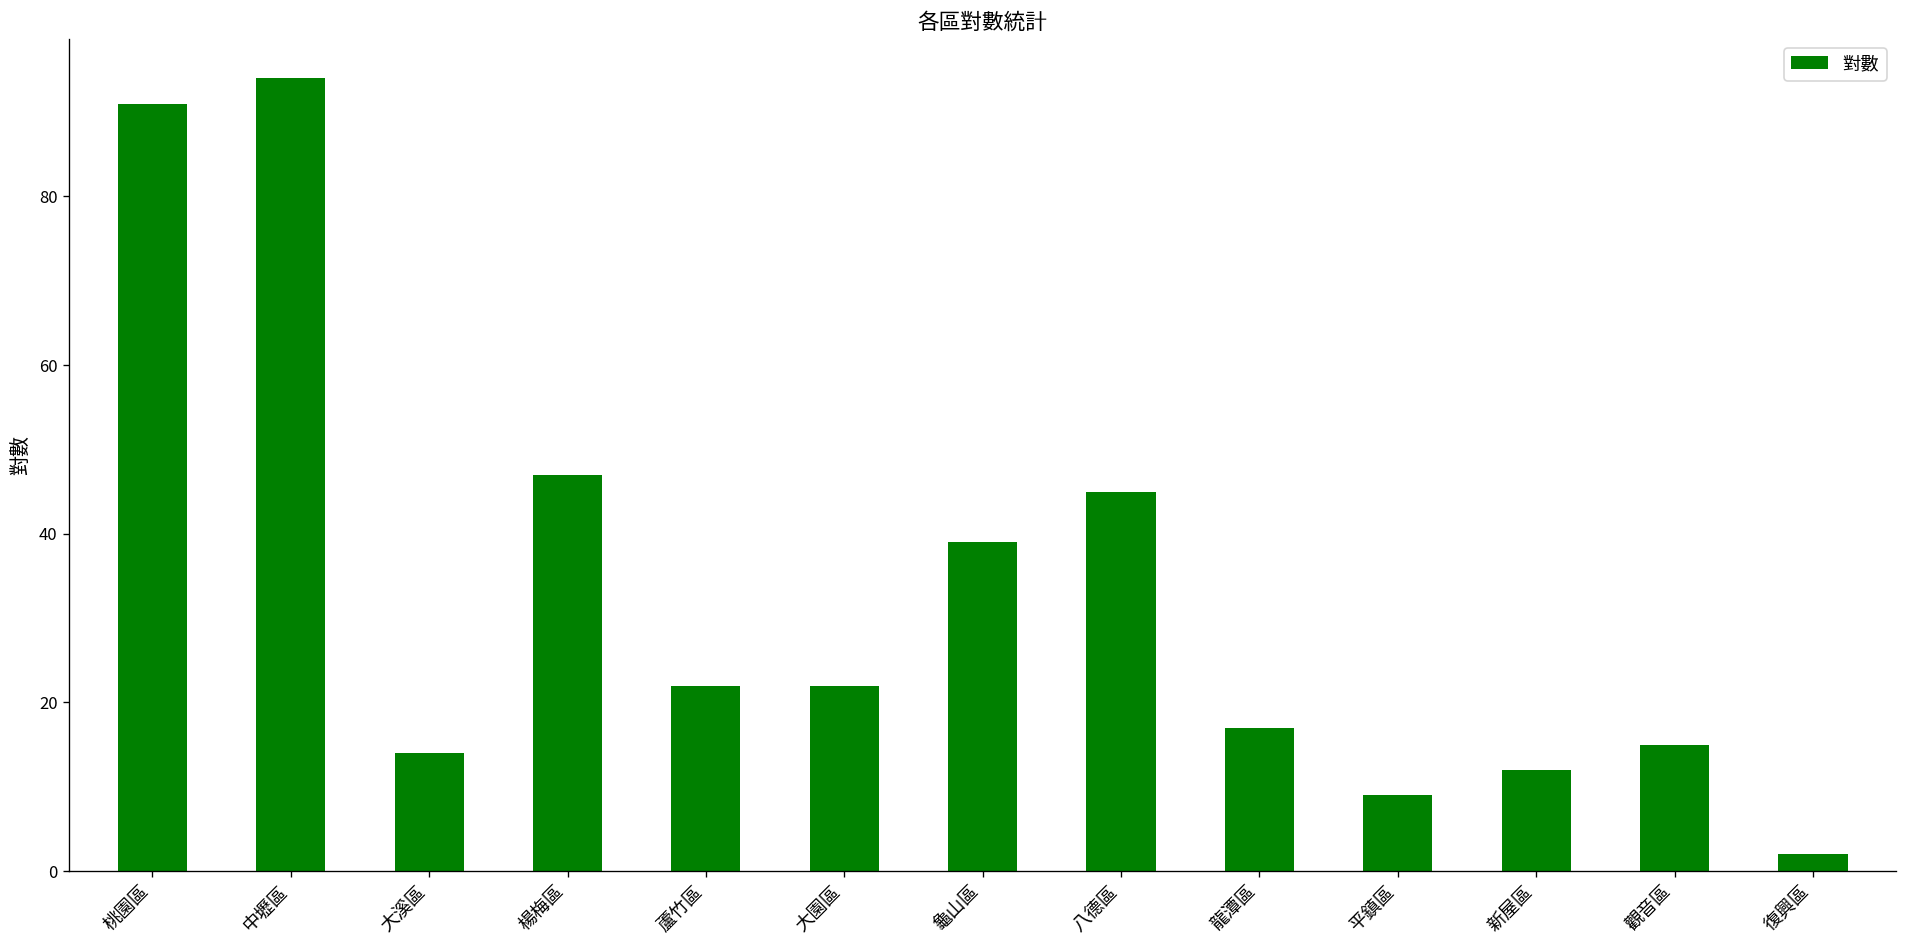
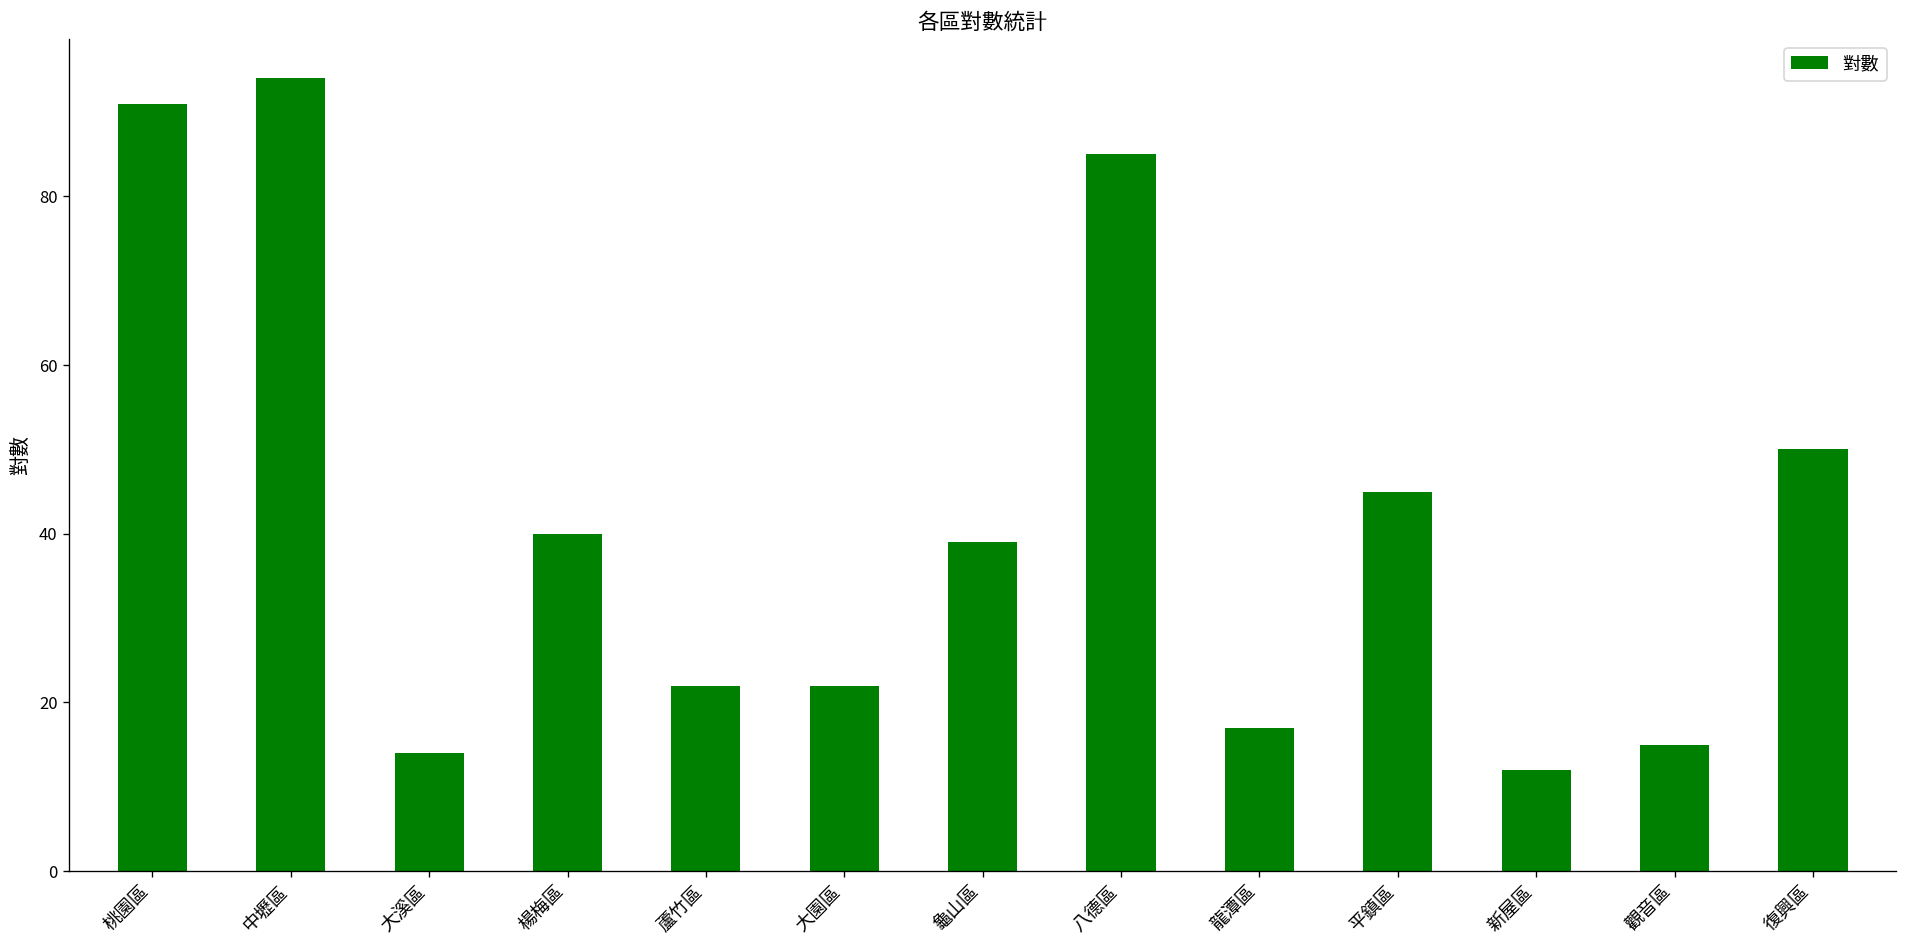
楊梅區: 47 -> 40
八德區: 45 -> 85
平鎮區: 9 -> 45
復興區: 2 -> 50
